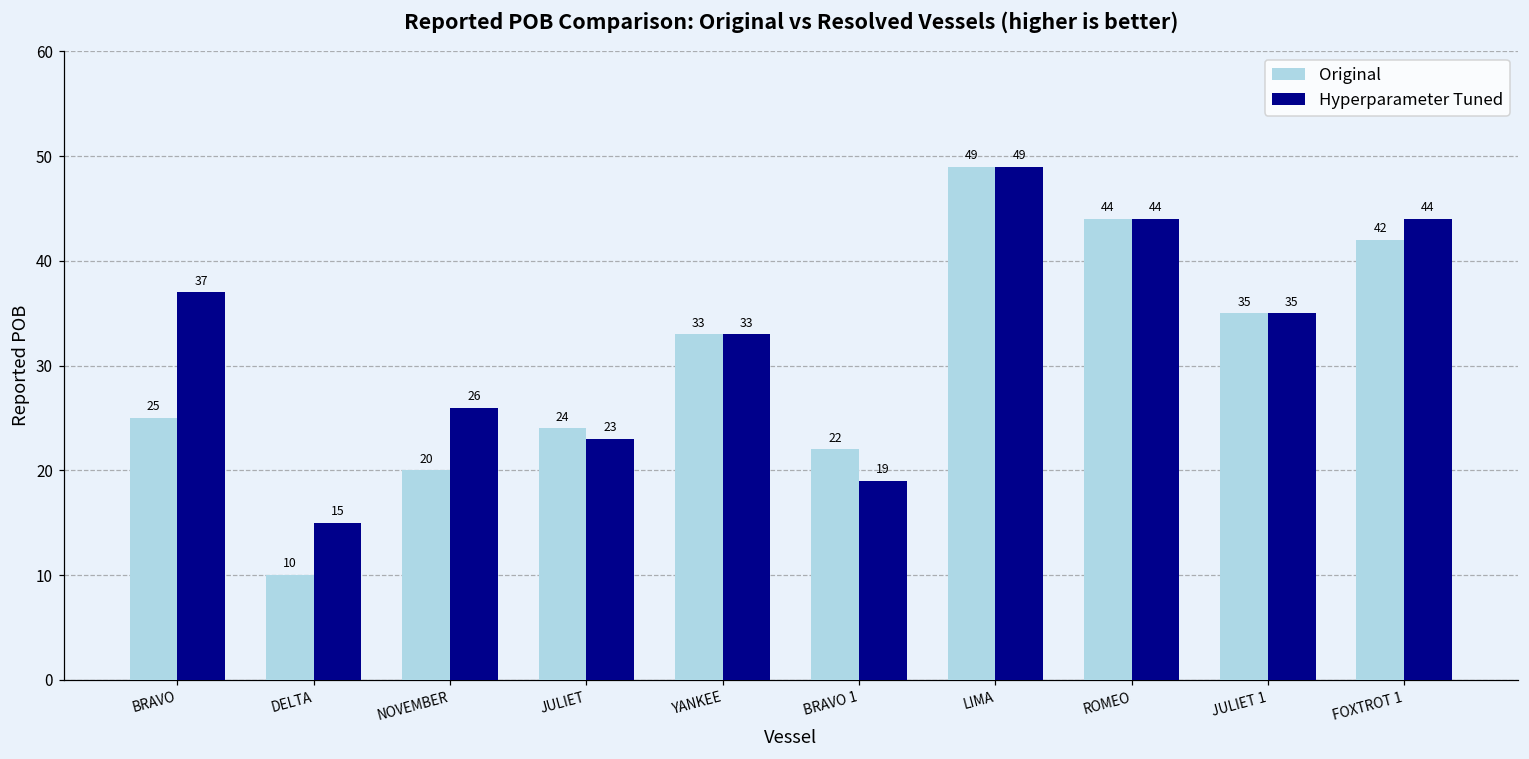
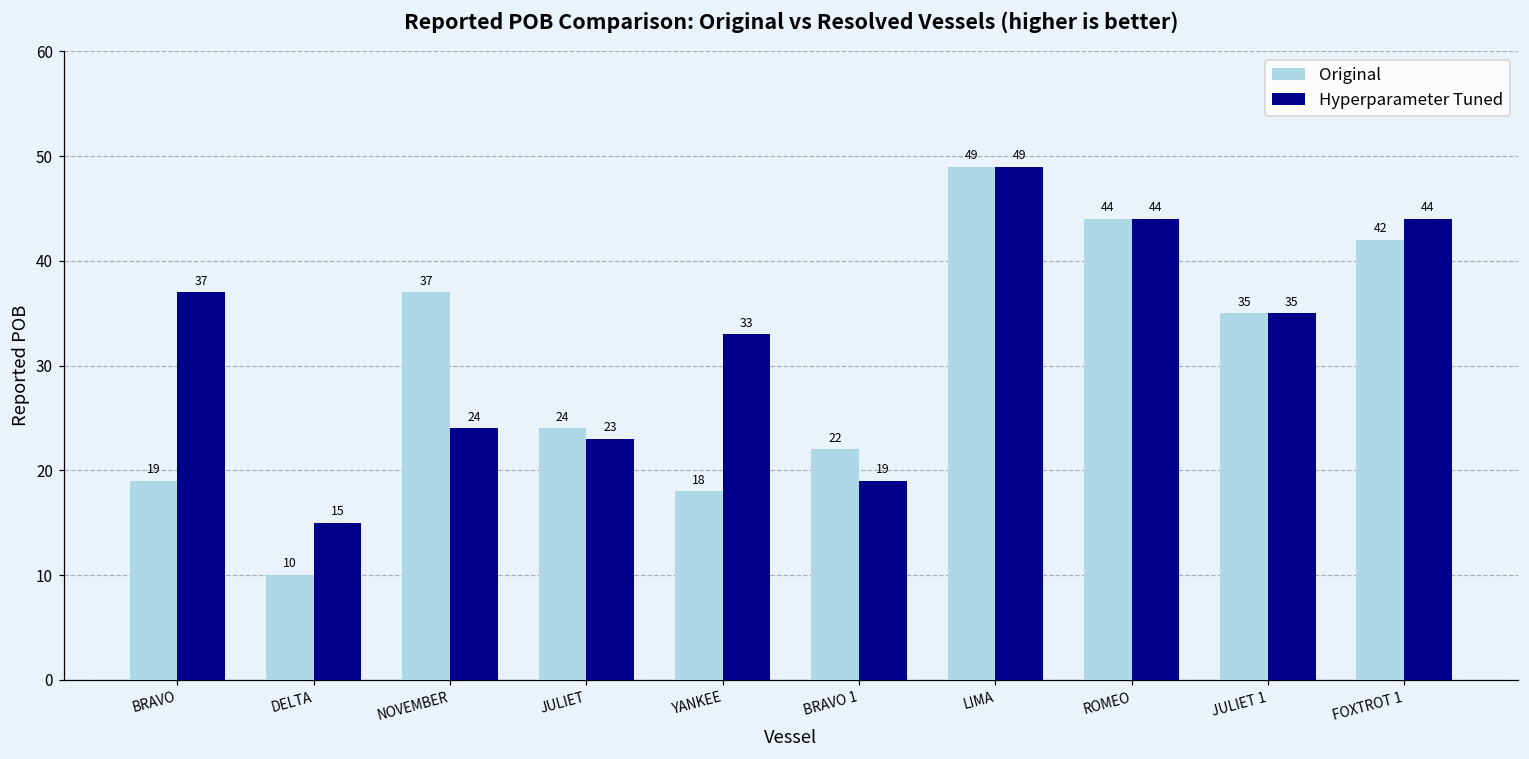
Original, BRAVO: 25 -> 19
Original, NOVEMBER: 20 -> 37
Hyperparameter Tuned, NOVEMBER: 26 -> 24
Original, YANKEE: 33 -> 18
